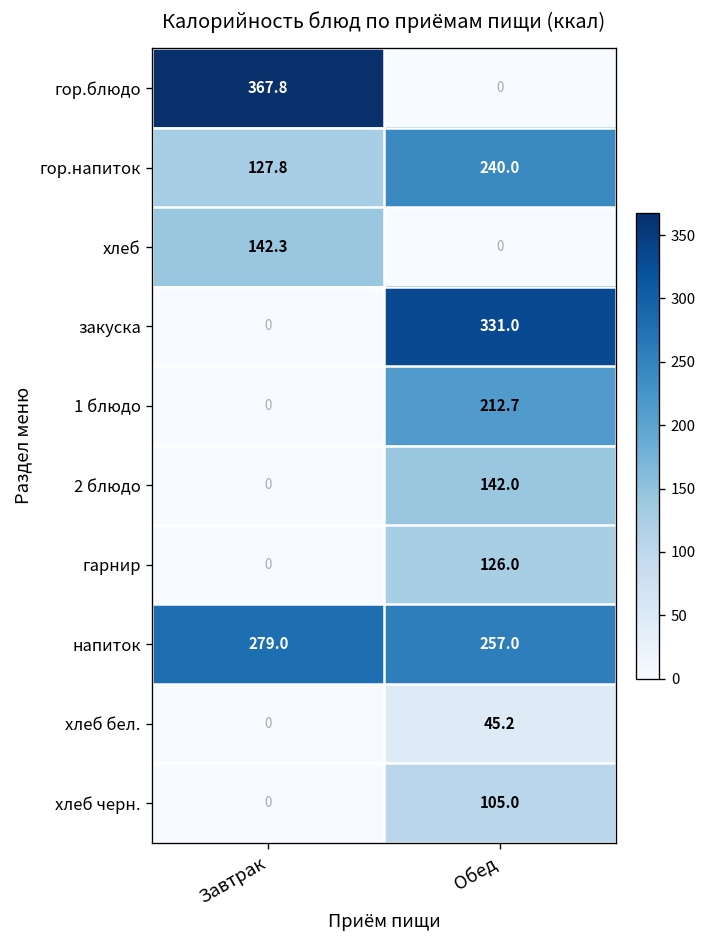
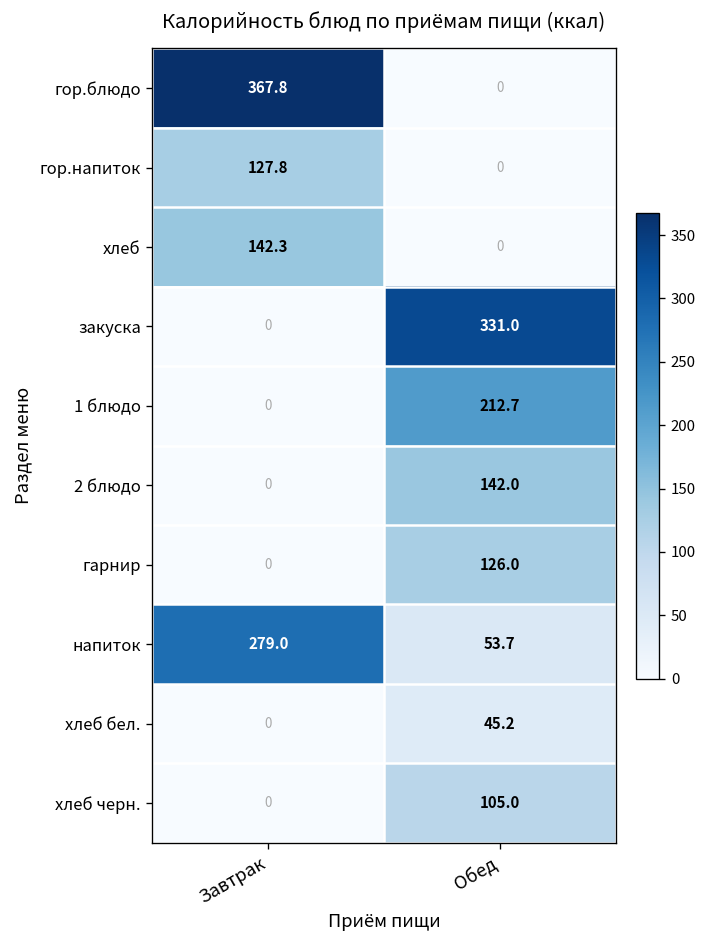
гор.напиток, Обед: 240.0 -> 0
напиток, Обед: 257.0 -> 53.7
